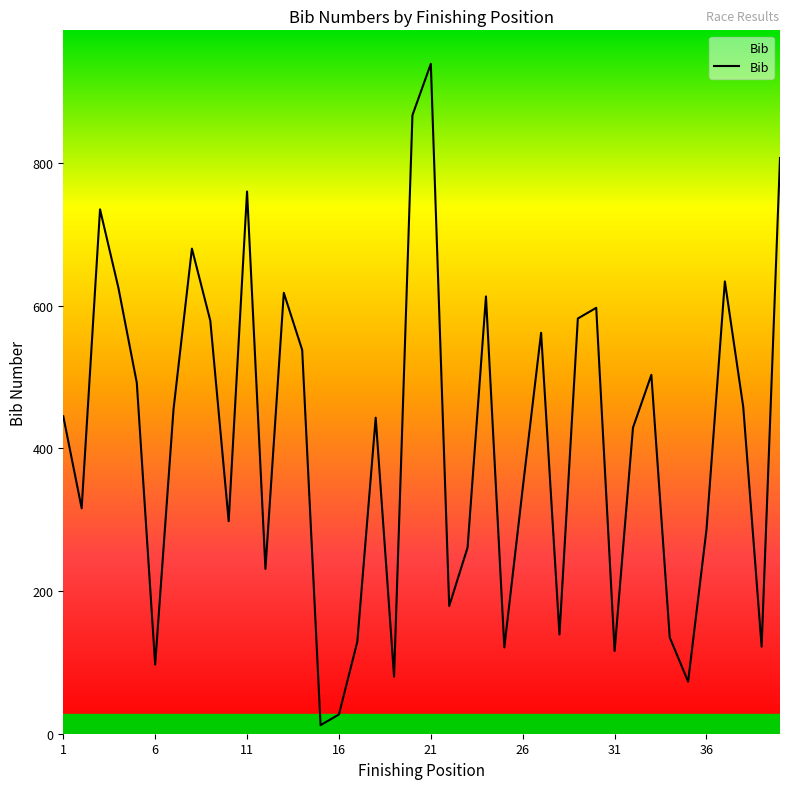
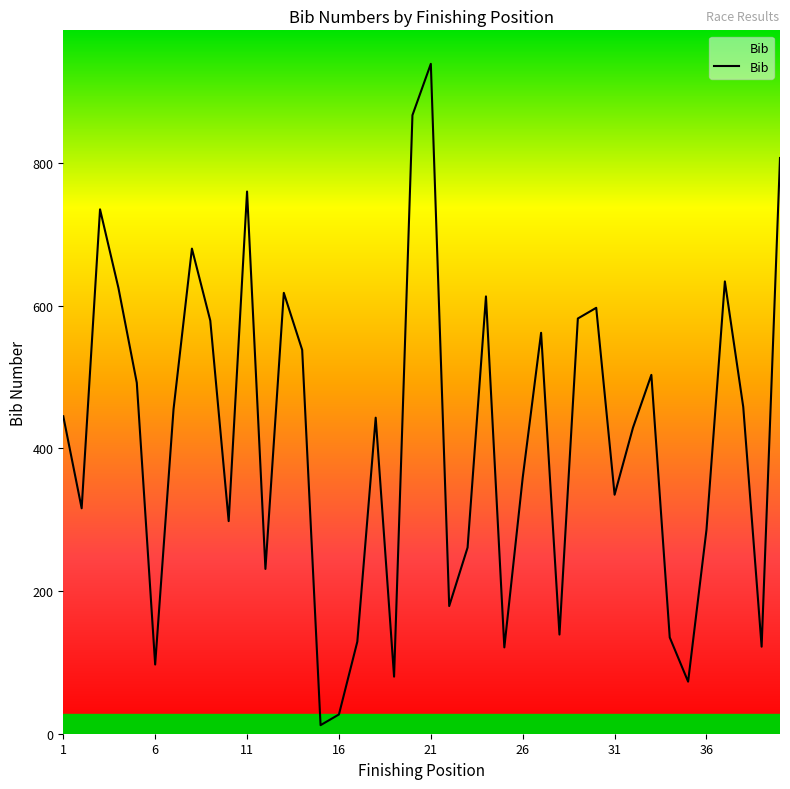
26: 340 -> 360
31: 120 -> 340
